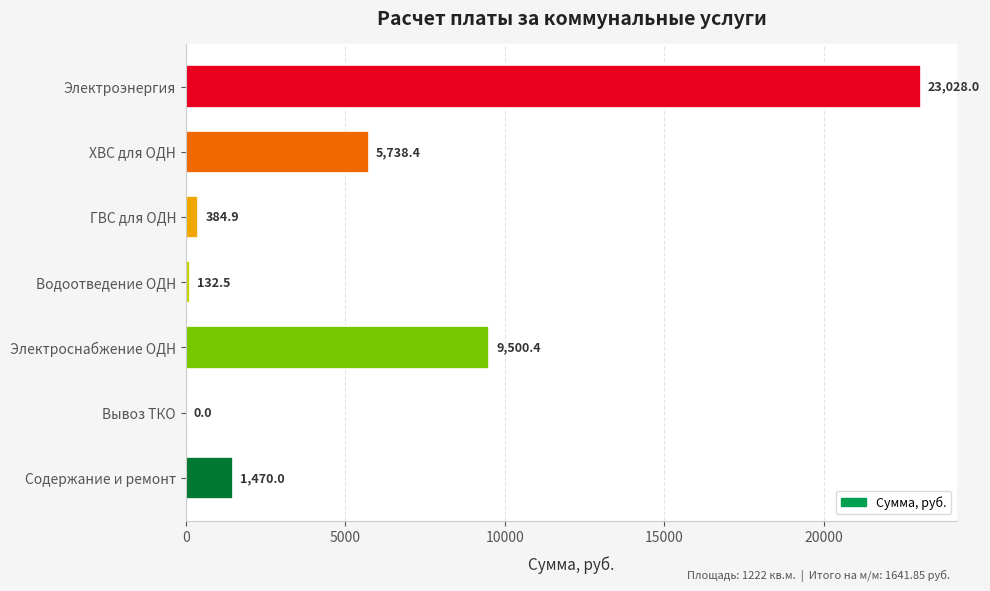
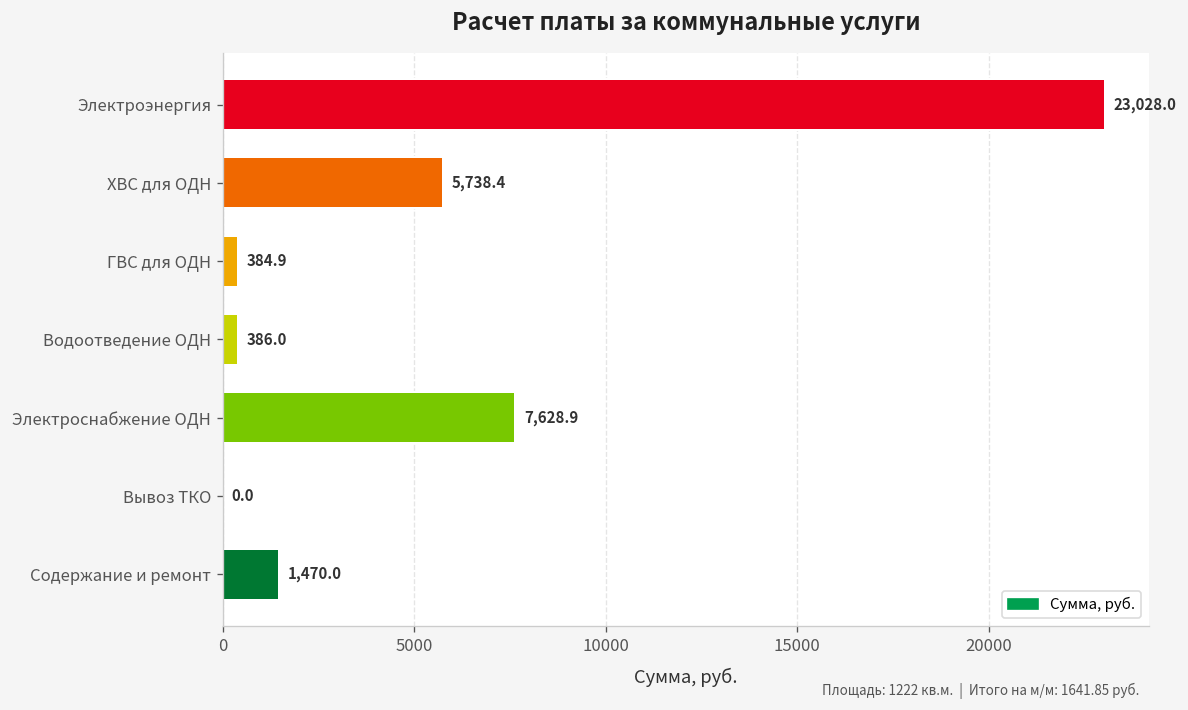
Водоотведение ОДН: 132.5 -> 386.0
Электроснабжение ОДН: 9,500.4 -> 7,628.9
